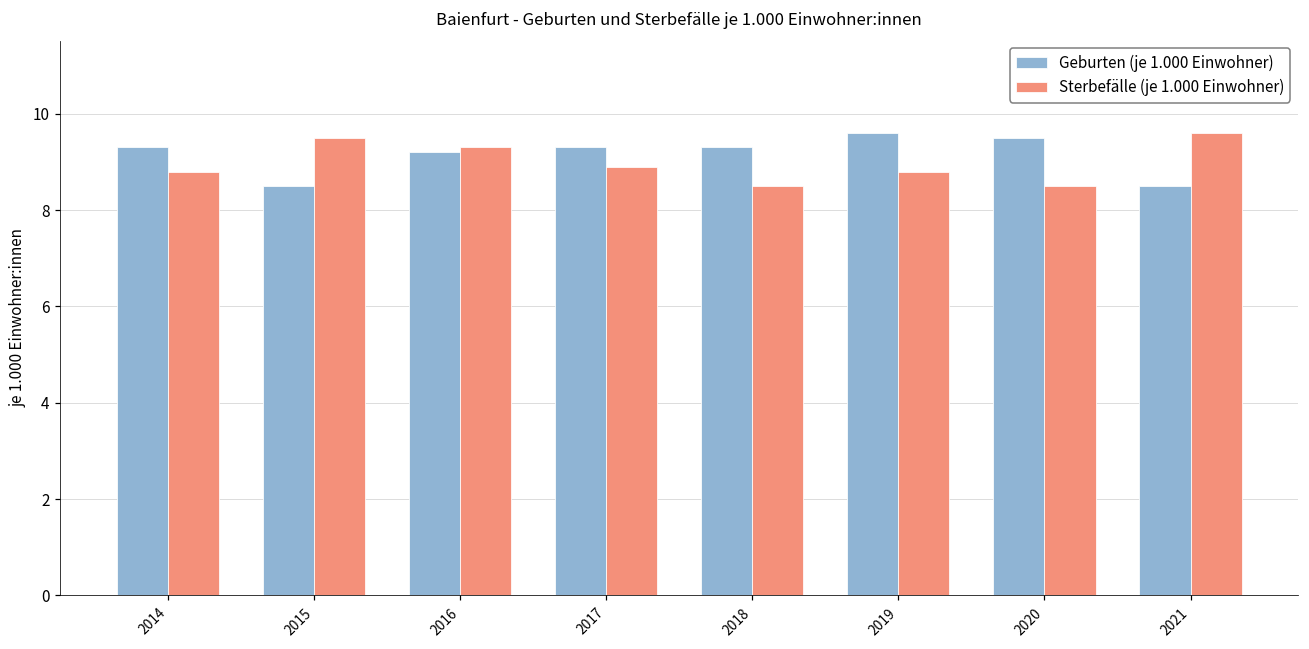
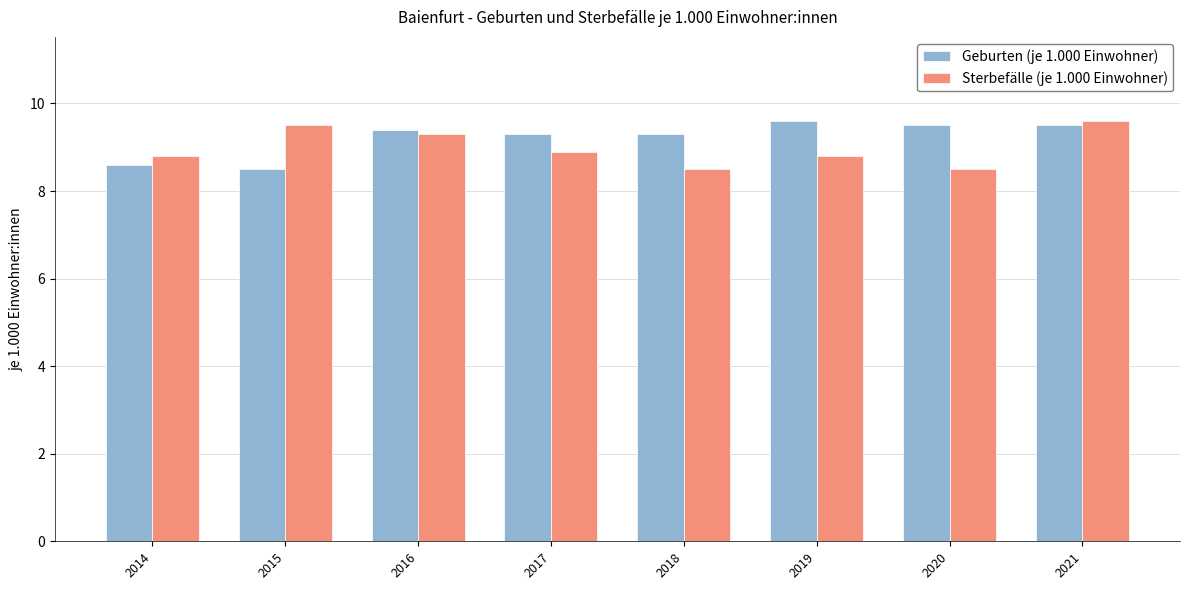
Geburten (je 1.000 Einwohner), 2014: 9.3 -> 8.6
Geburten (je 1.000 Einwohner), 2016: 9.2 -> 9.4
Geburten (je 1.000 Einwohner), 2021: 8.5 -> 9.5
